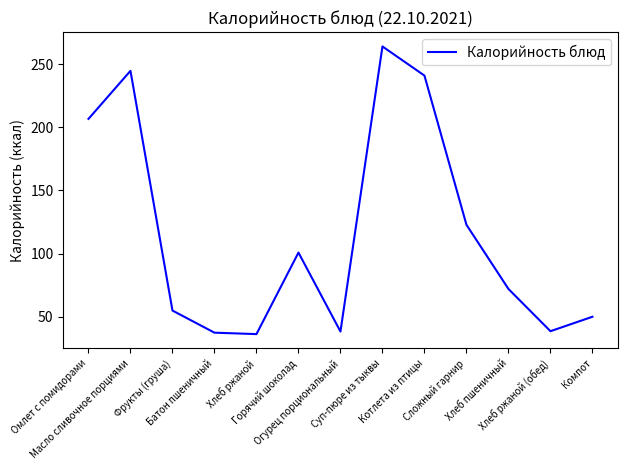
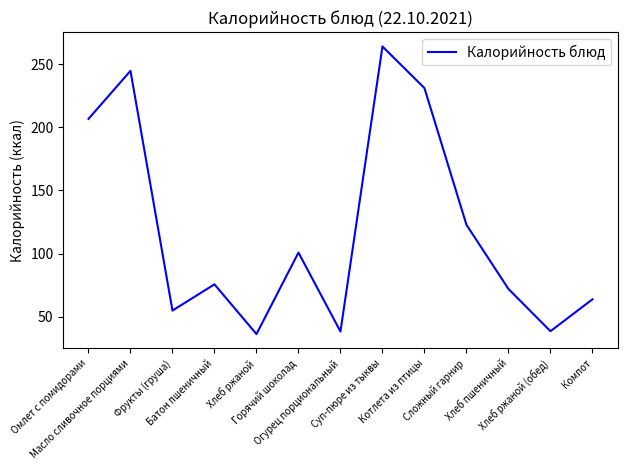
Батон пшеничный: 37 -> 76
Котлета из птицы: 241 -> 231
Компот: 50 -> 64
